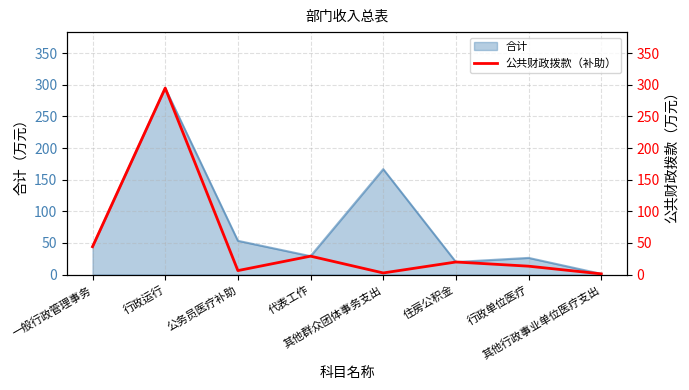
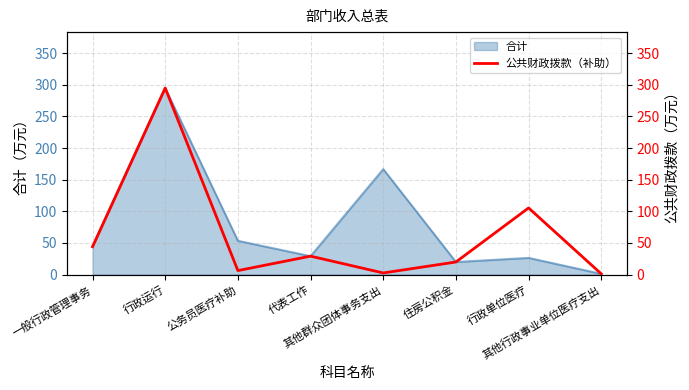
公共财政拨款（补助）, 行政单位医疗: 10 -> 110
